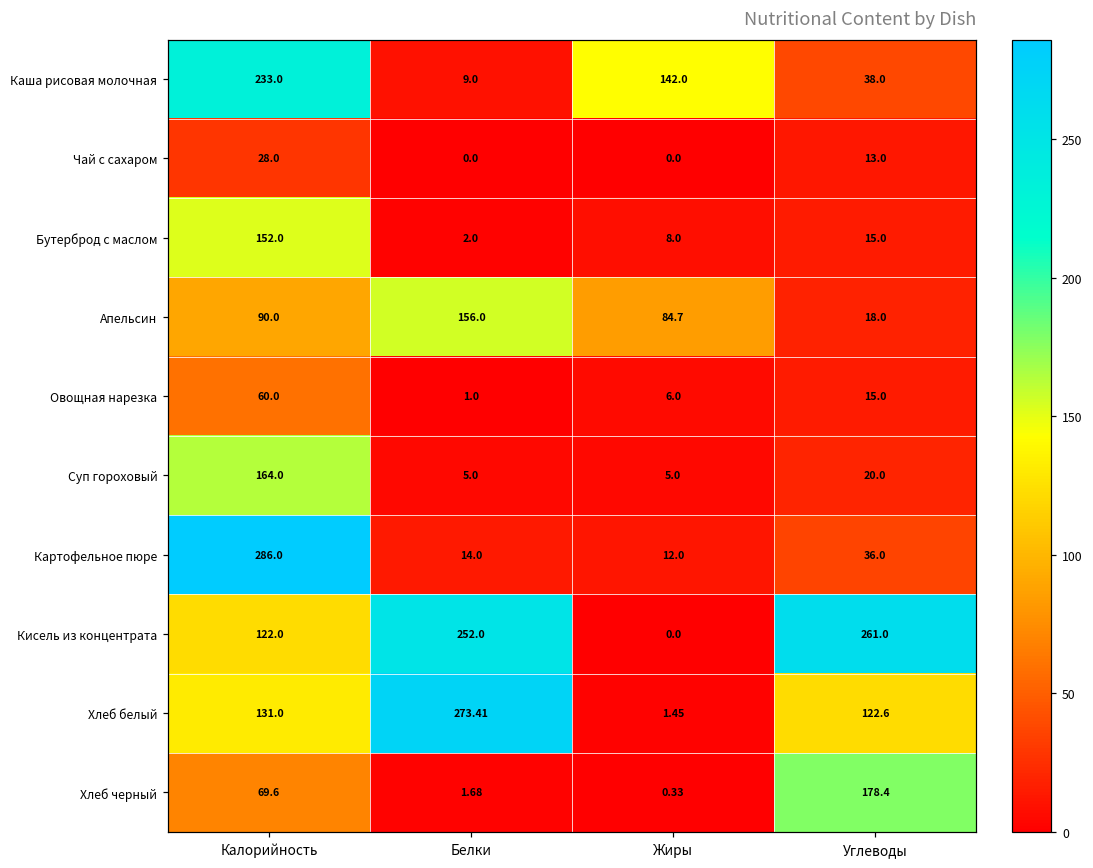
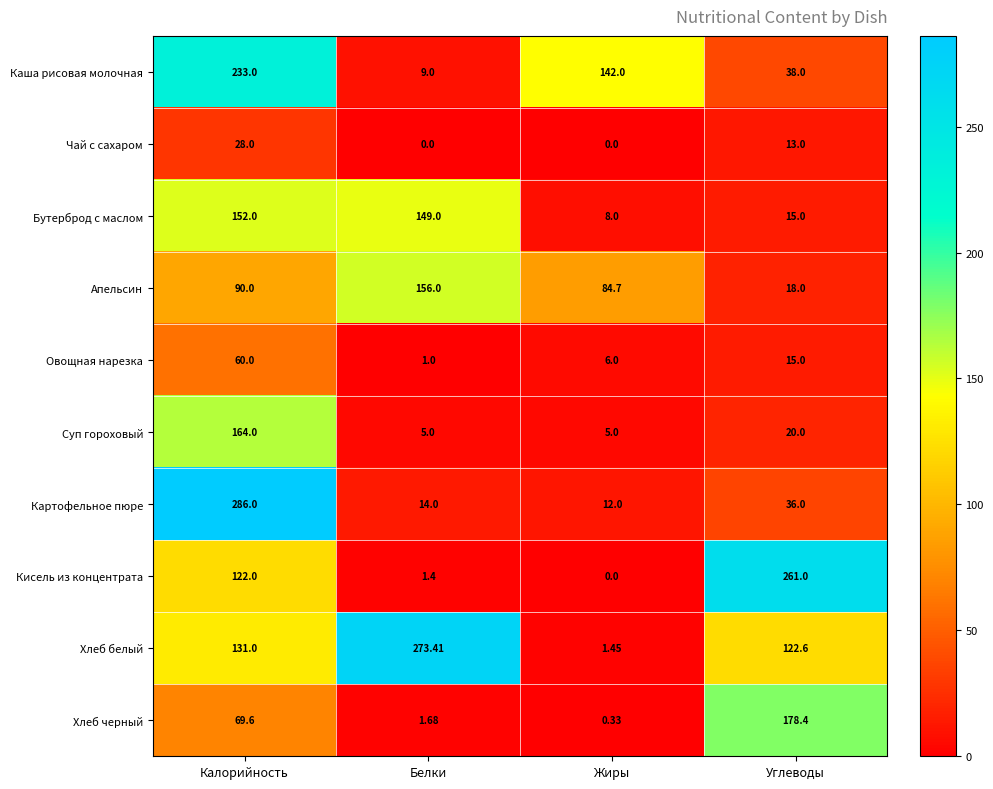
Бутерброд с маслом, Белки: 2.0 -> 149.0
Кисель из концентрата, Белки: 252.0 -> 1.4
